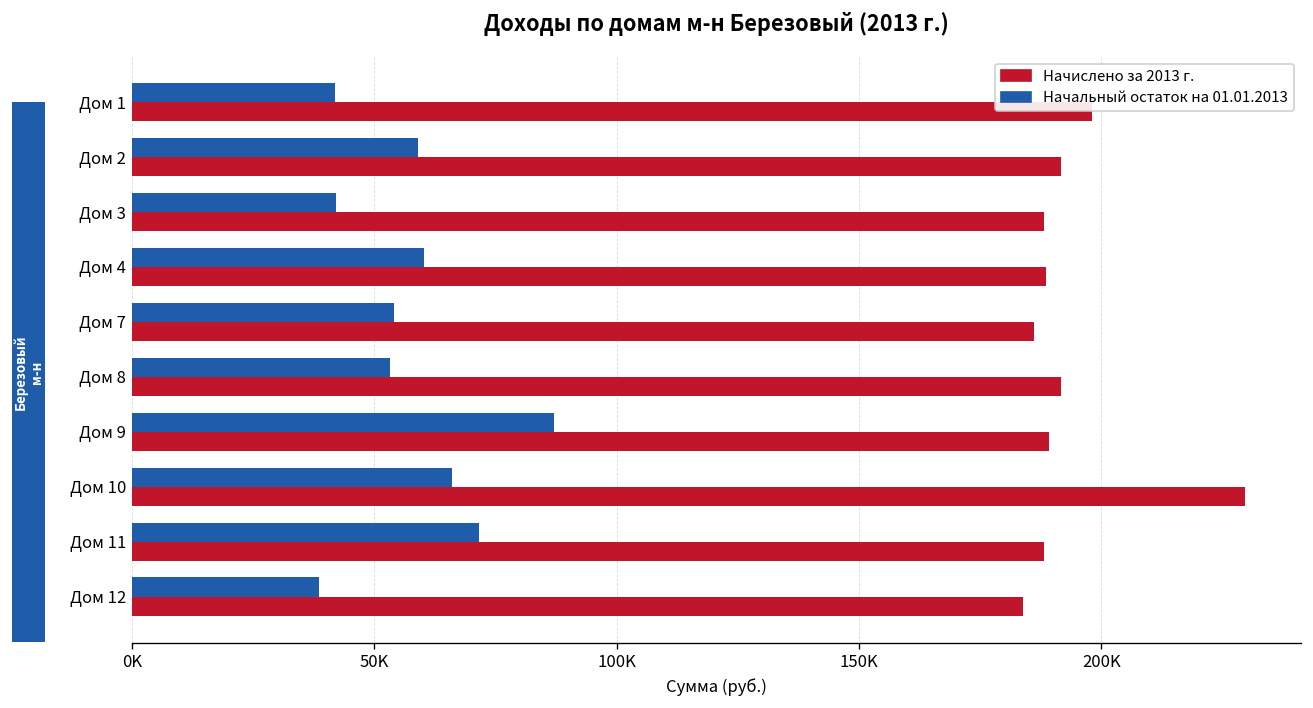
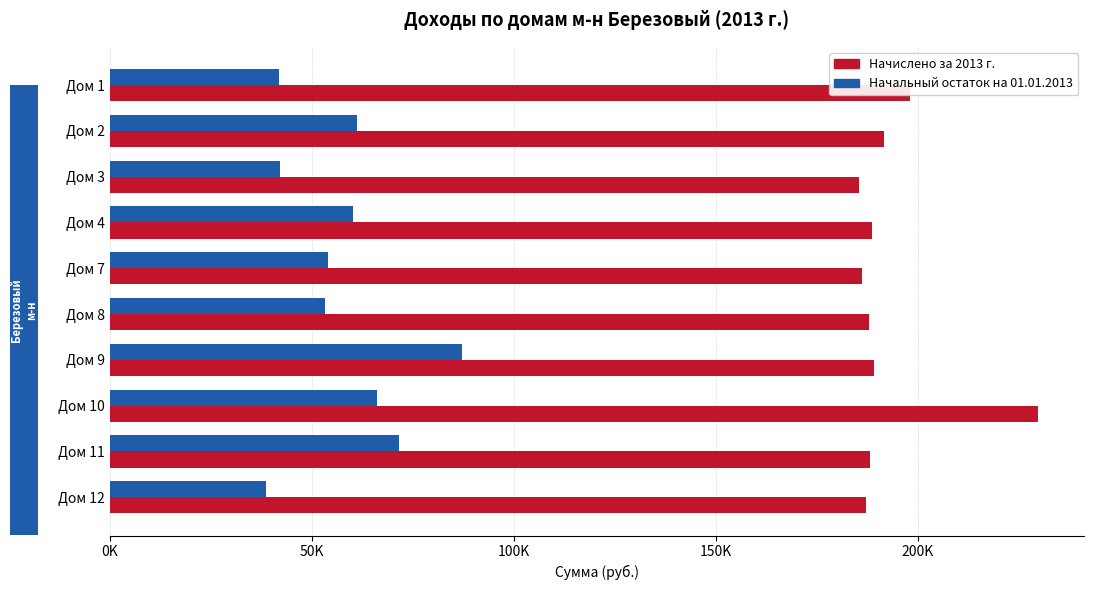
Начальный остаток на 01.01.2013, Дом 2: 59000 -> 61000
Начислено за 2013 г., Дом 3: 188000 -> 185000
Начислено за 2013 г., Дом 8: 192000 -> 188000
Начислено за 2013 г., Дом 12: 184000 -> 187000
